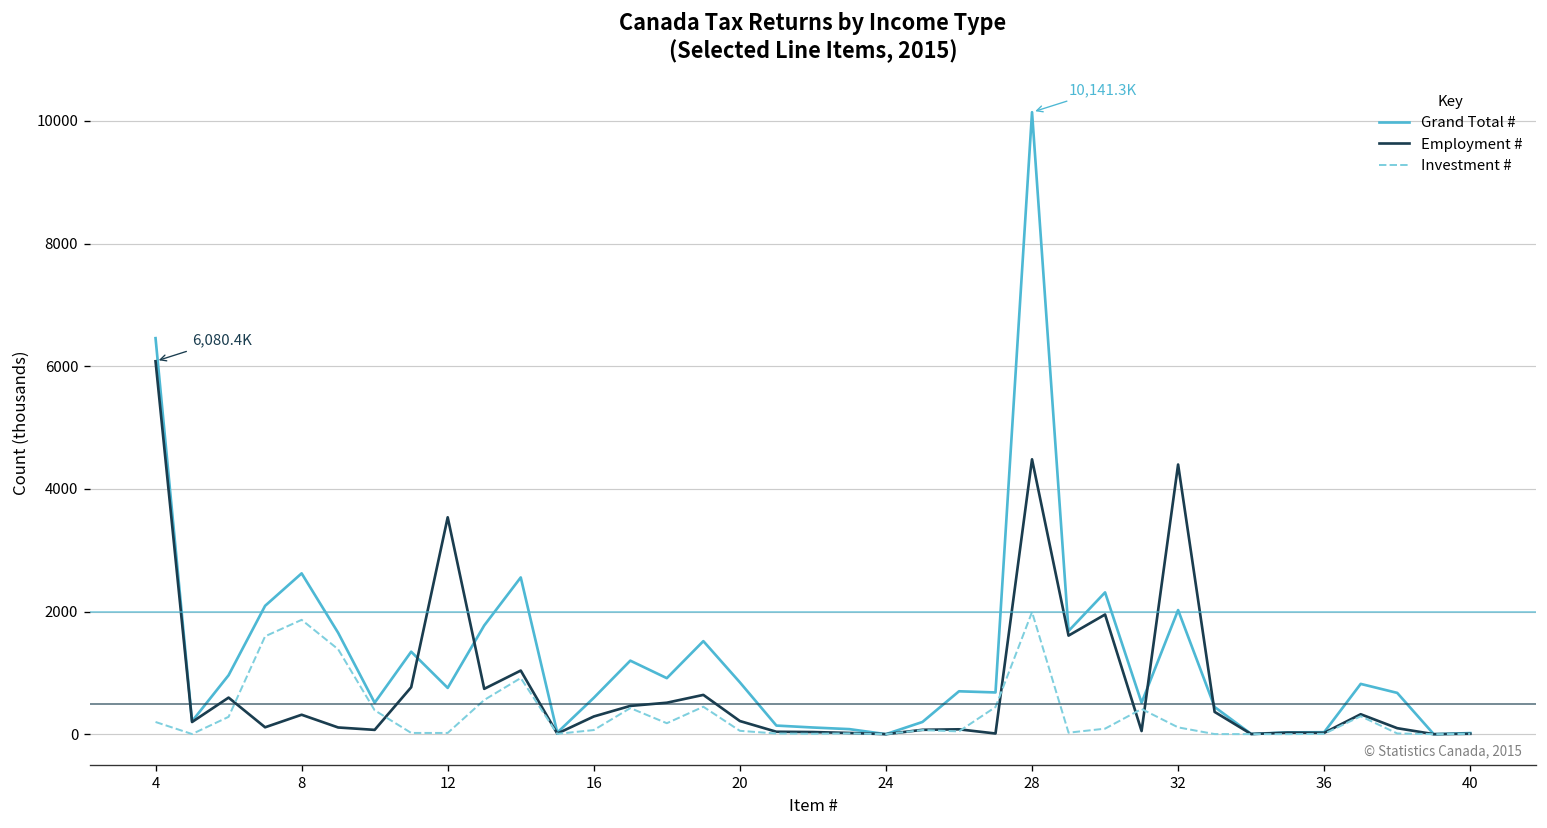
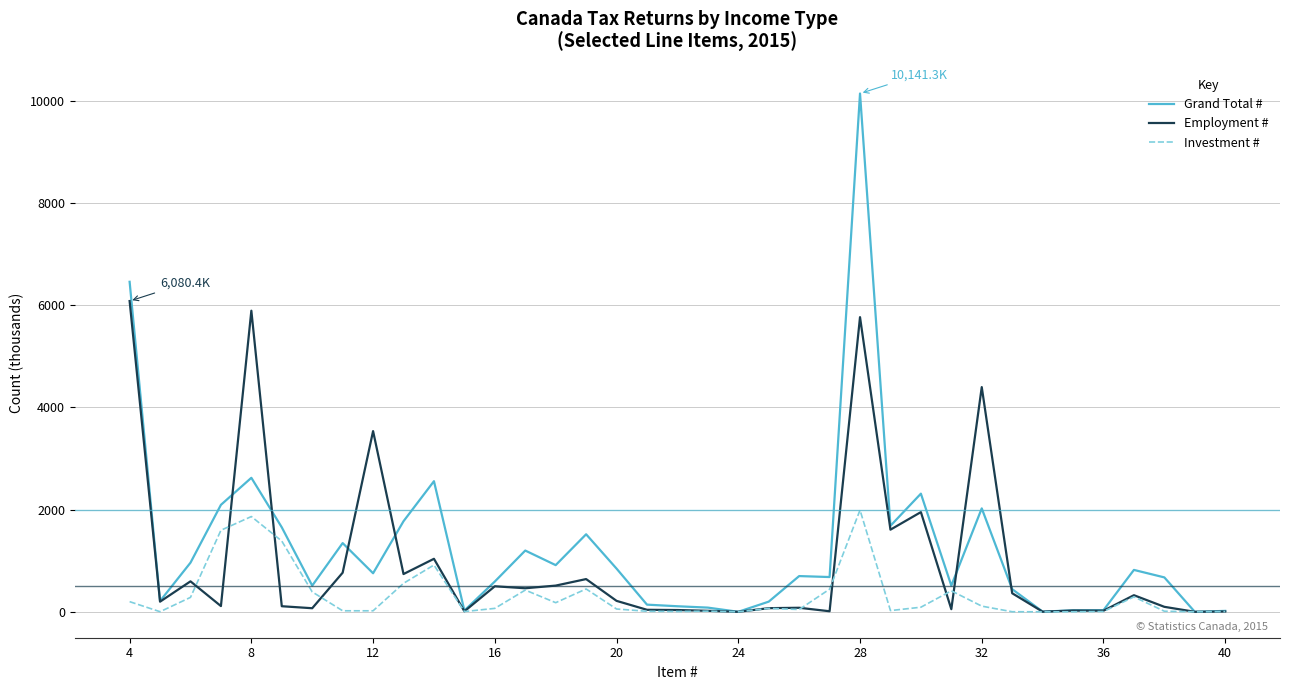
Employment #, 8: 300 -> 5900
Employment #, 16: 300 -> 500
Employment #, 28: 4500 -> 5800
